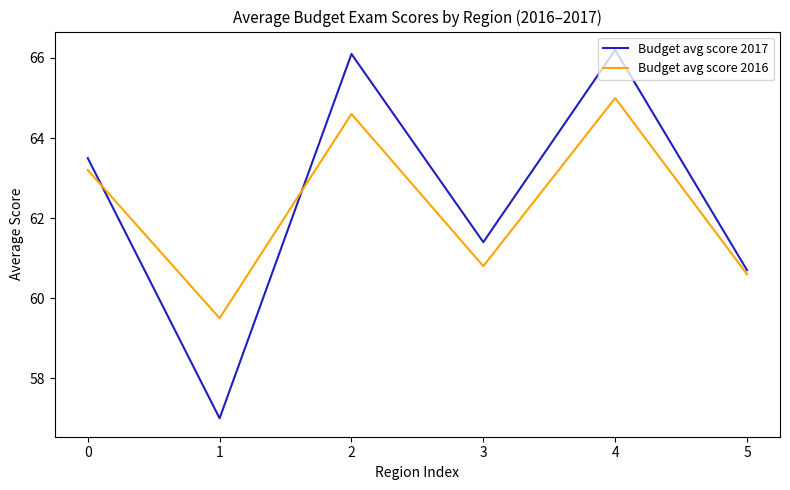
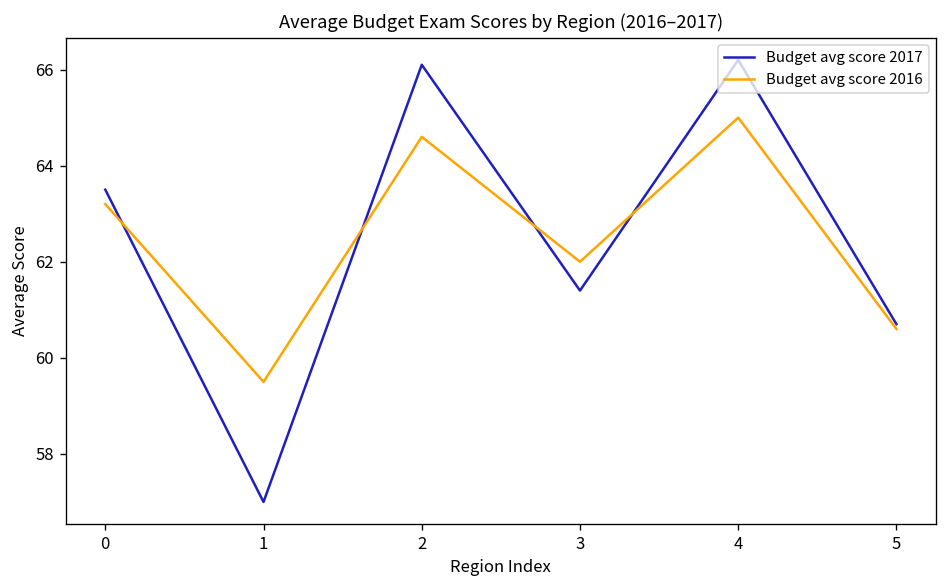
Budget avg score 2016, 3: 60.8 -> 62.0
